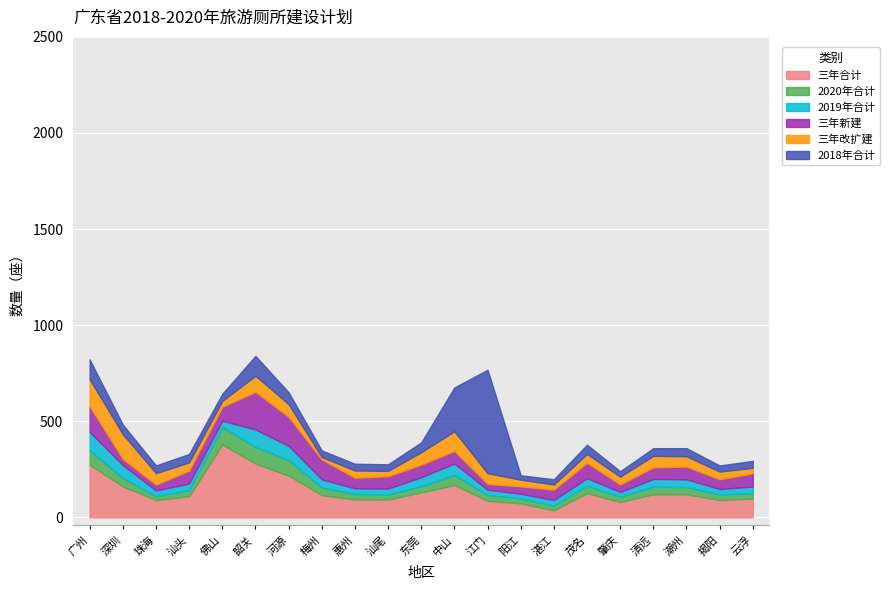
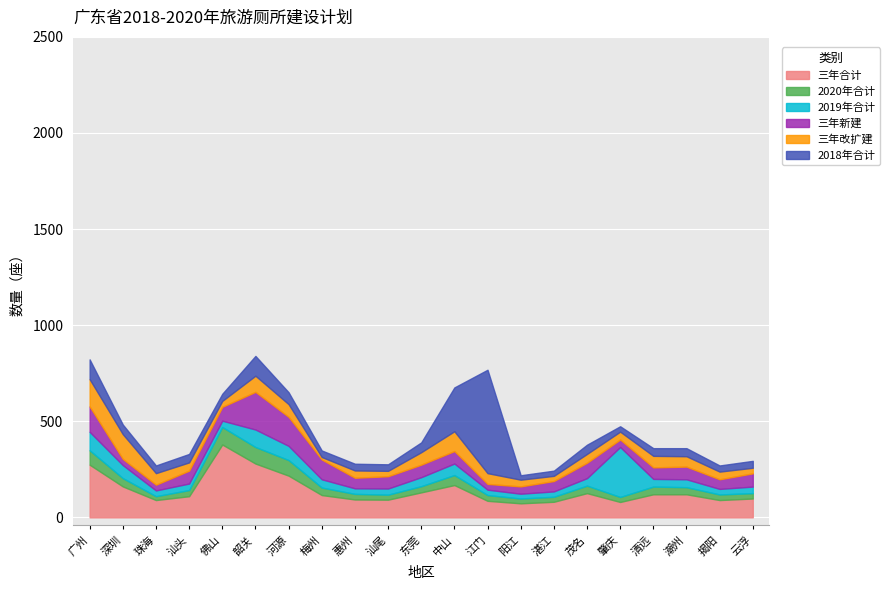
三年合计, 湛江: 40 -> 80
2019年合计, 肇庆: 30 -> 260
